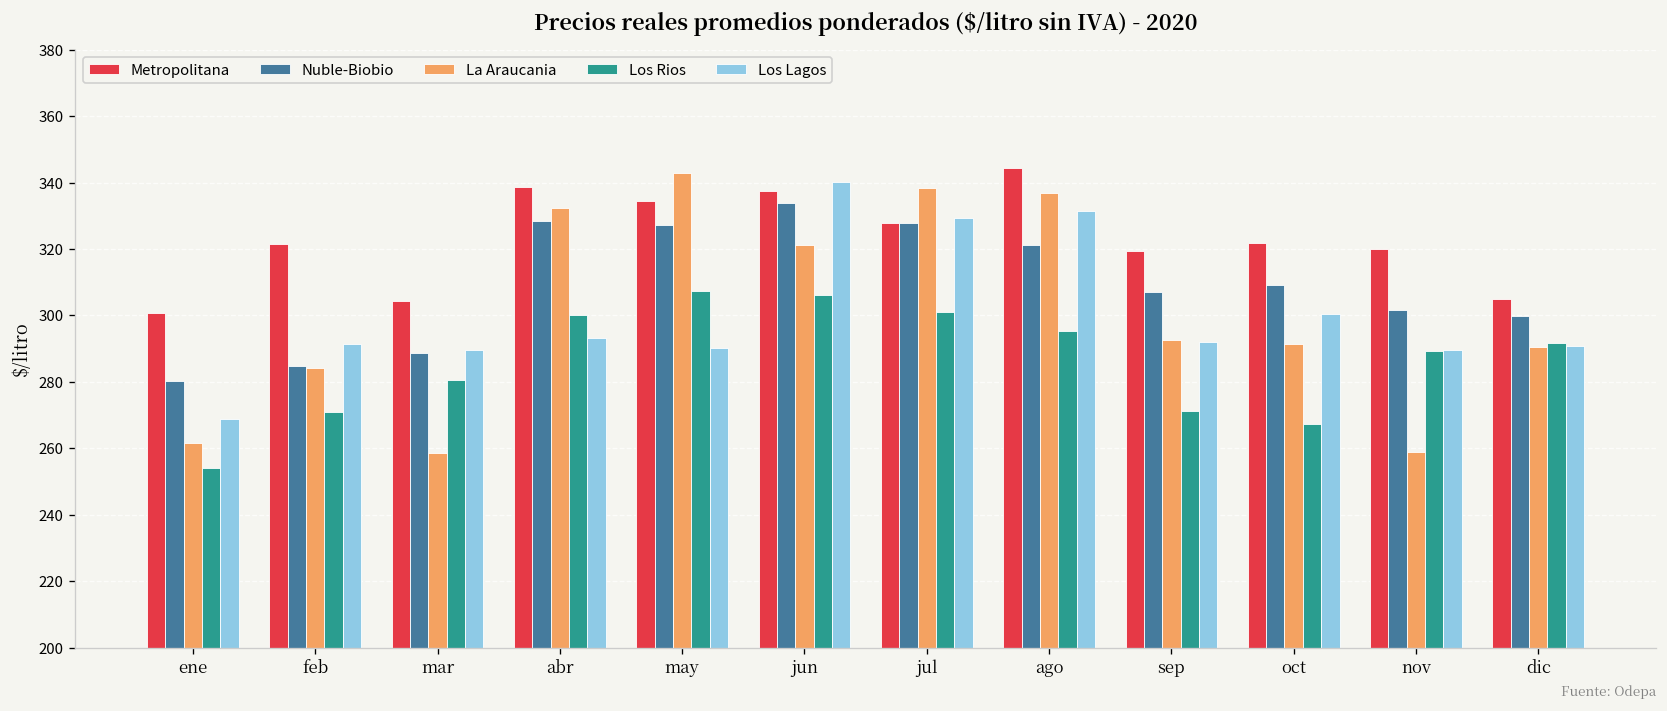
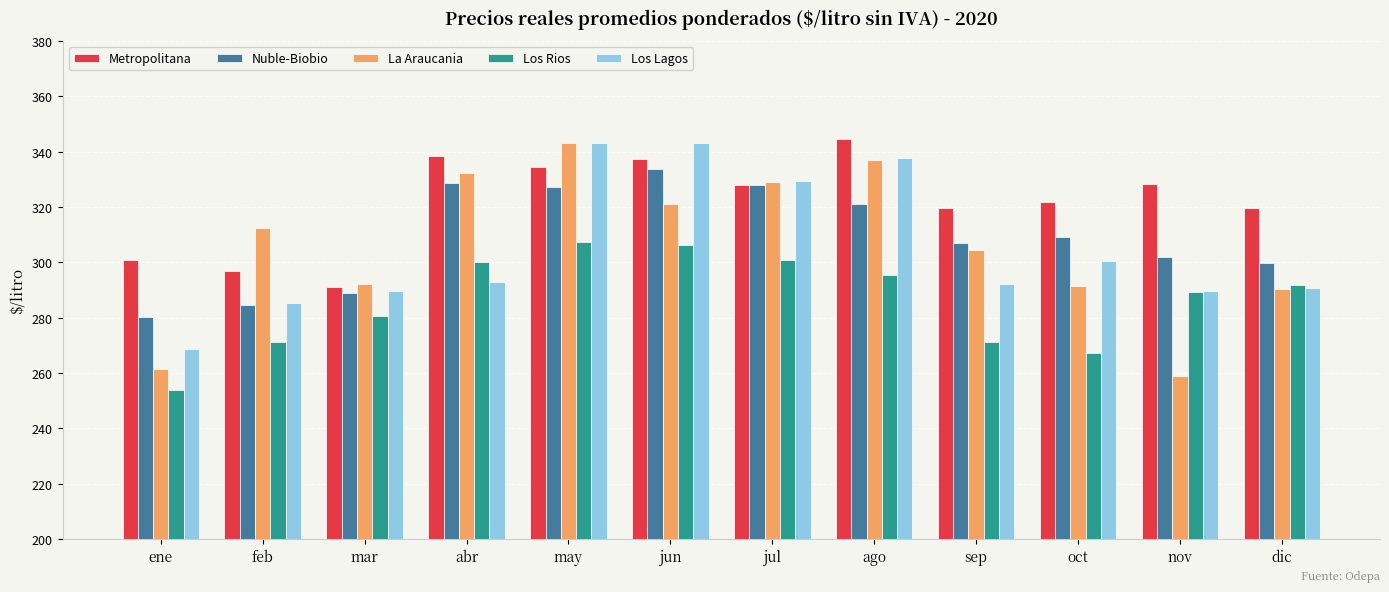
Metropolitana, feb: 321 -> 297
La Araucania, feb: 284 -> 312
Los Lagos, feb: 291 -> 285
Metropolitana, mar: 304 -> 291
La Araucania, mar: 259 -> 292
Los Lagos, may: 290 -> 343
Los Lagos, jun: 340 -> 343
La Araucania, jul: 339 -> 329
Los Lagos, ago: 331 -> 338
La Araucania, sep: 293 -> 304
Metropolitana, nov: 320 -> 328
Metropolitana, dic: 305 -> 320
